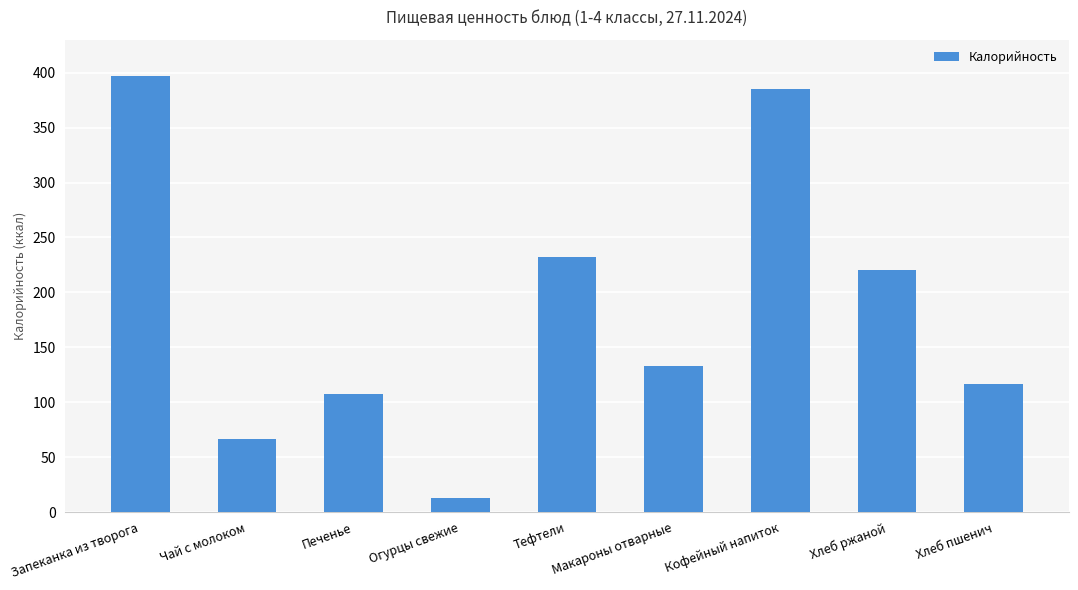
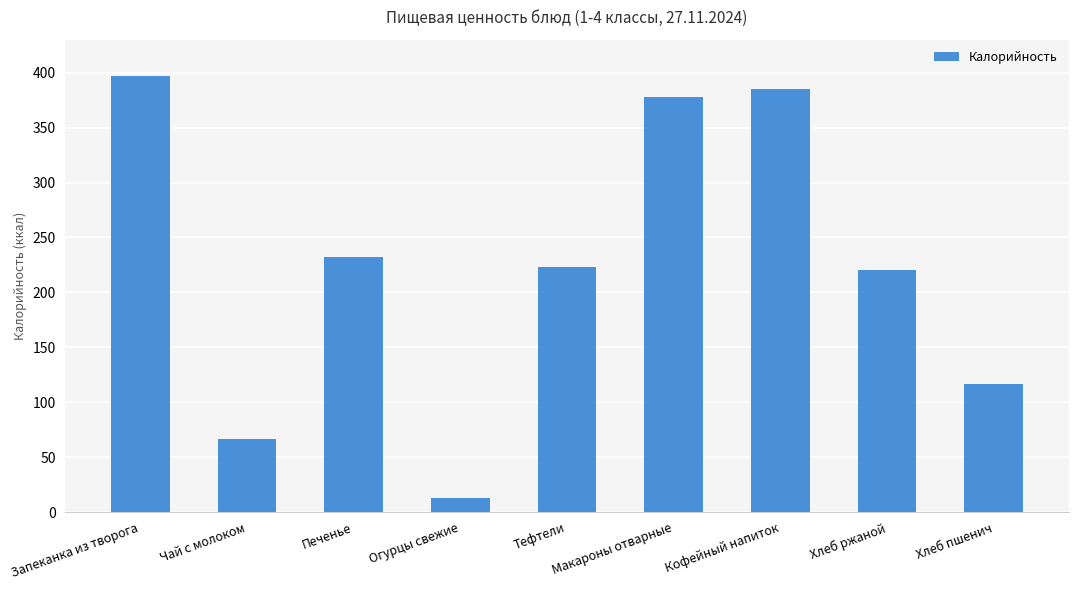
Печенье: 108 -> 233
Тефтели: 232 -> 223
Макароны отварные: 133 -> 378
